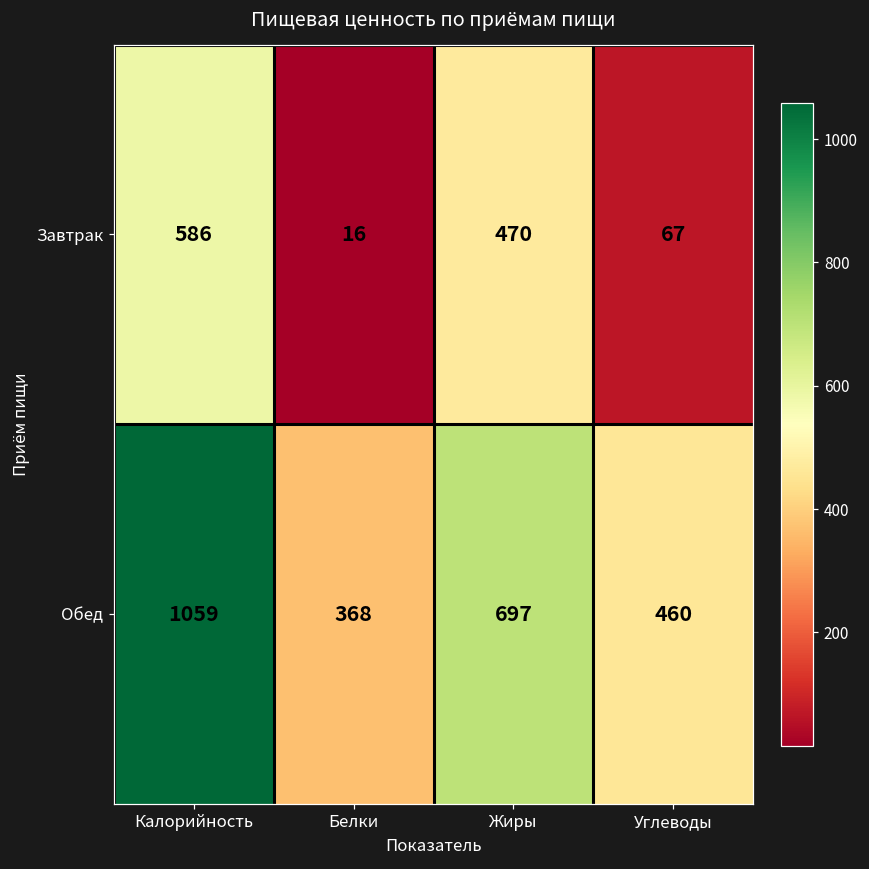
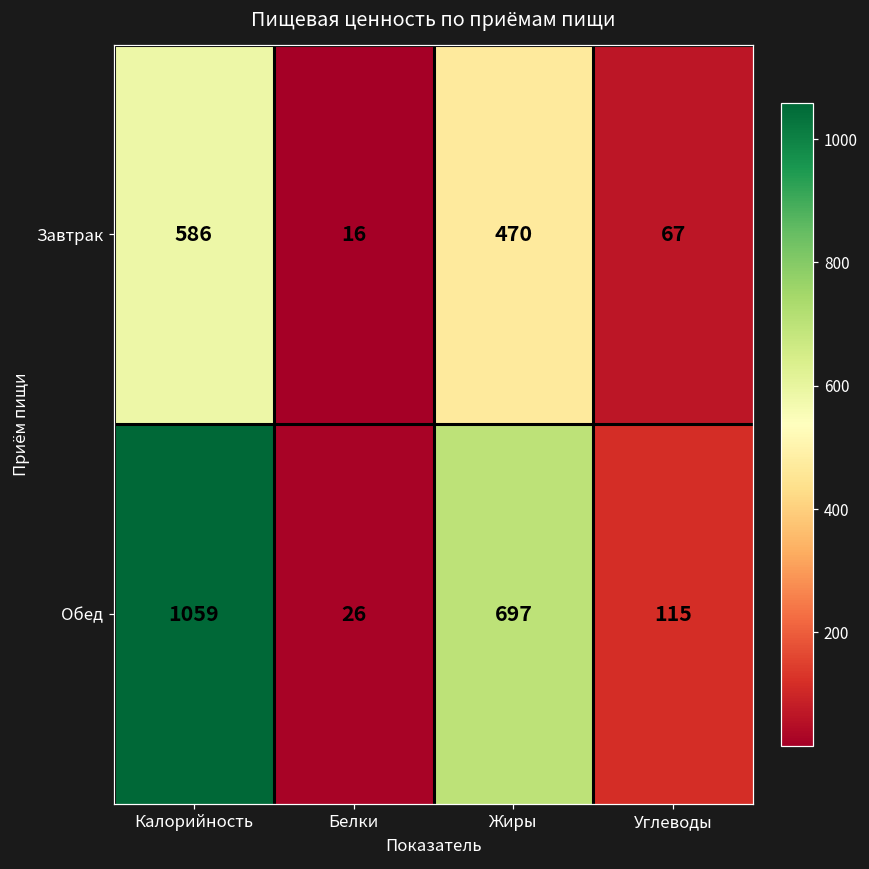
Обед, Белки: 368 -> 26
Обед, Углеводы: 460 -> 115
